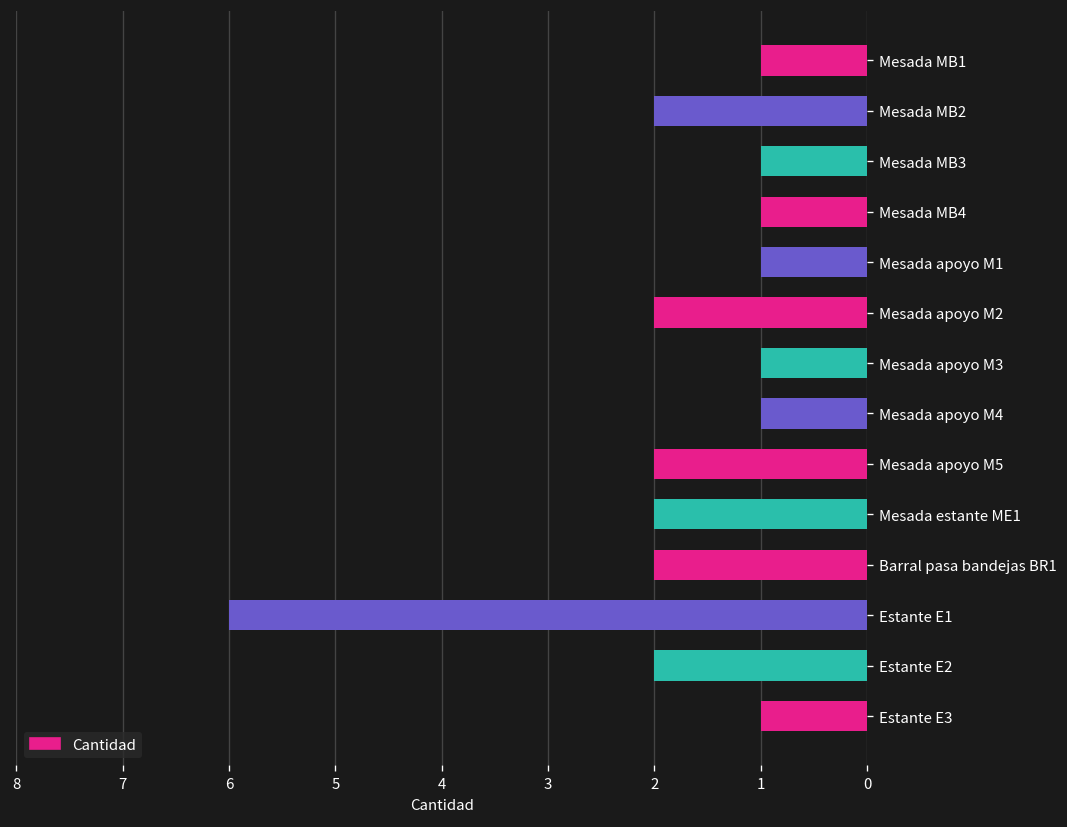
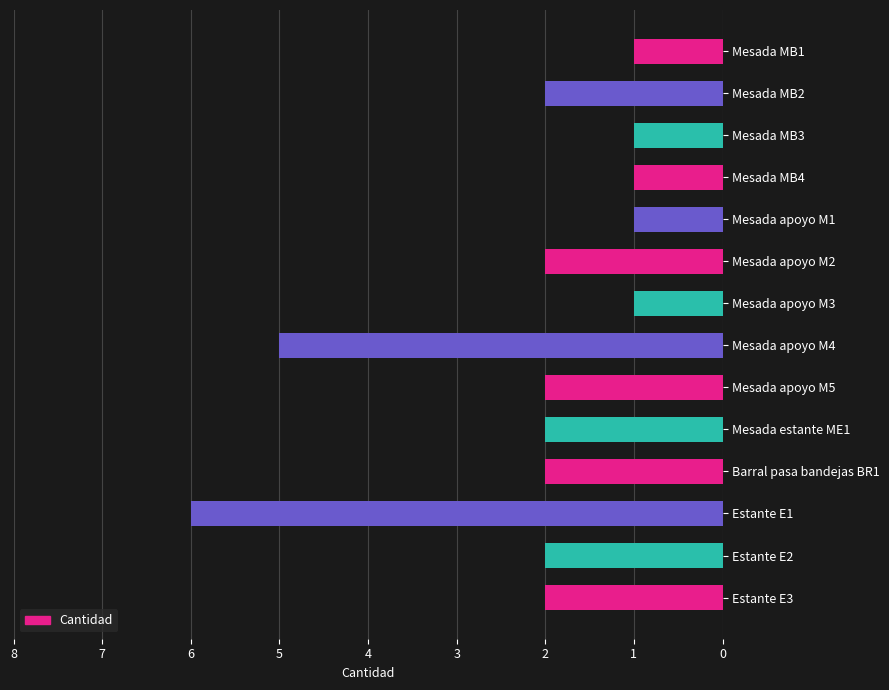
Mesada apoyo M4: 1 -> 5
Estante E3: 1 -> 2
